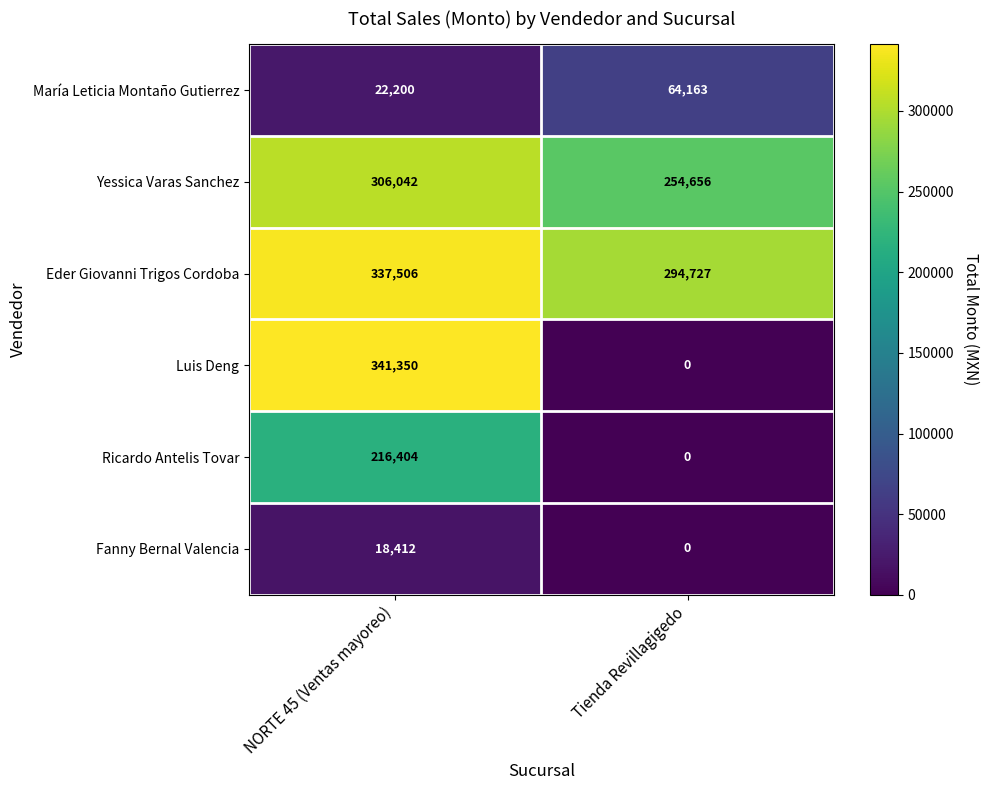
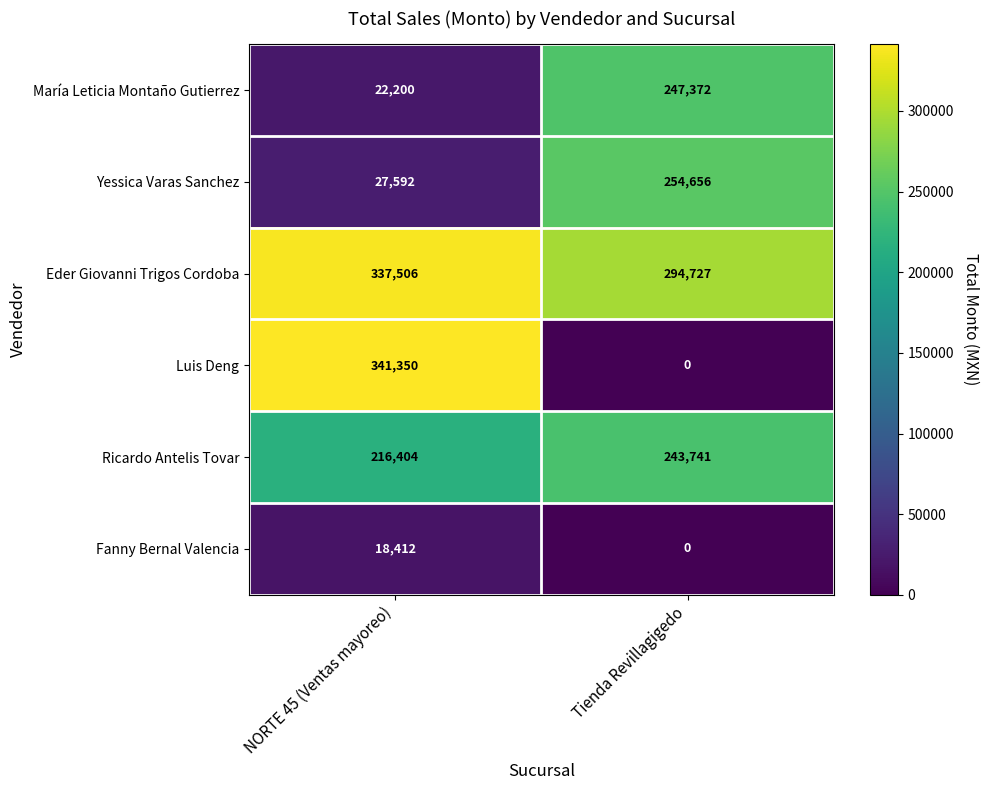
María Leticia Montaño Gutierrez, Tienda Revillagigedo: 64,163 -> 247,372
Yessica Varas Sanchez, NORTE 45 (Ventas mayoreo): 306,042 -> 27,592
Ricardo Antelis Tovar, Tienda Revillagigedo: 0 -> 243,741
